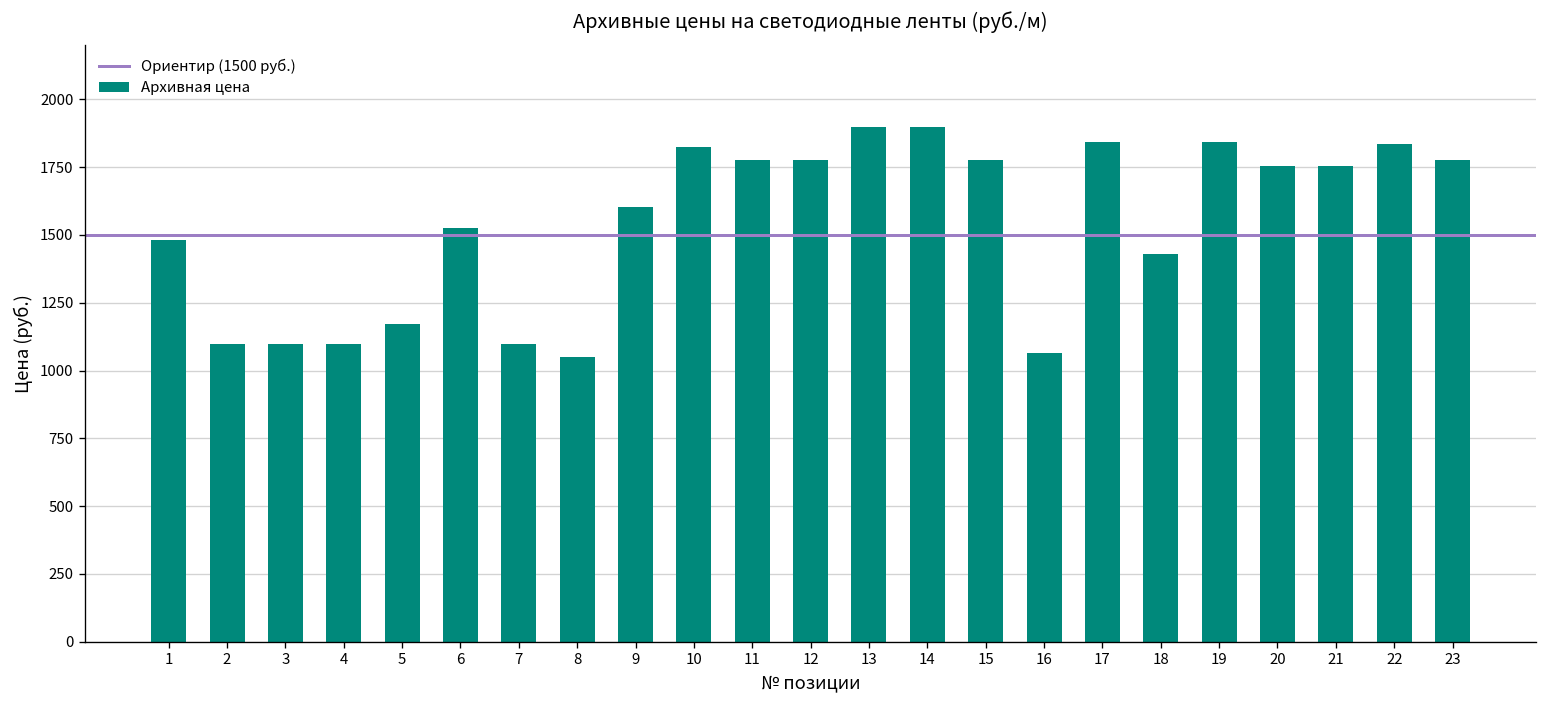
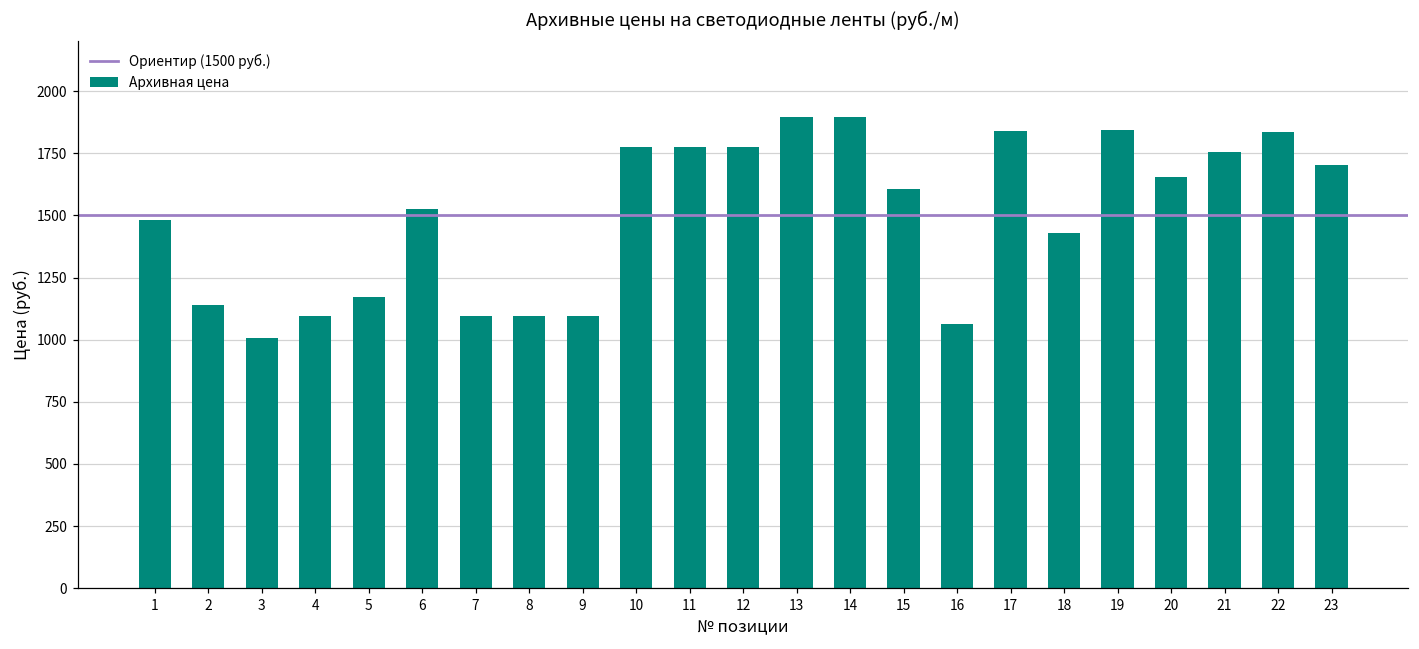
2: 1100 -> 1140
3: 1100 -> 1010
8: 1050 -> 1100
9: 1600 -> 1100
10: 1820 -> 1780
15: 1780 -> 1610
20: 1750 -> 1650
23: 1780 -> 1700
